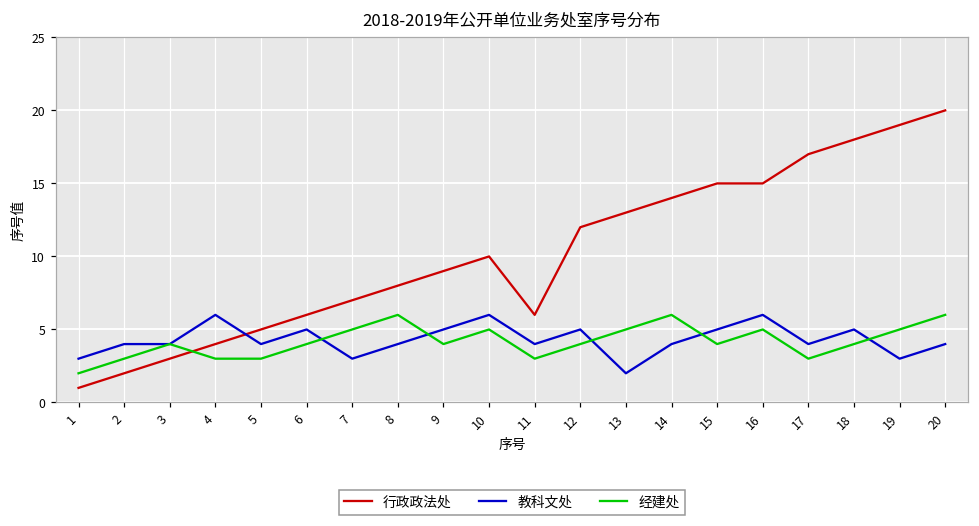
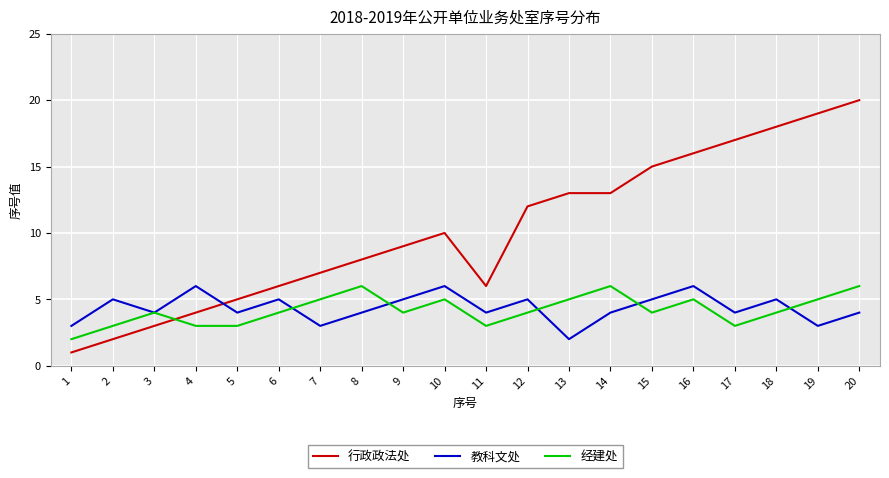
教科文处, 2: 4 -> 5
行政政法处, 14: 14 -> 13
行政政法处, 16: 15 -> 16
